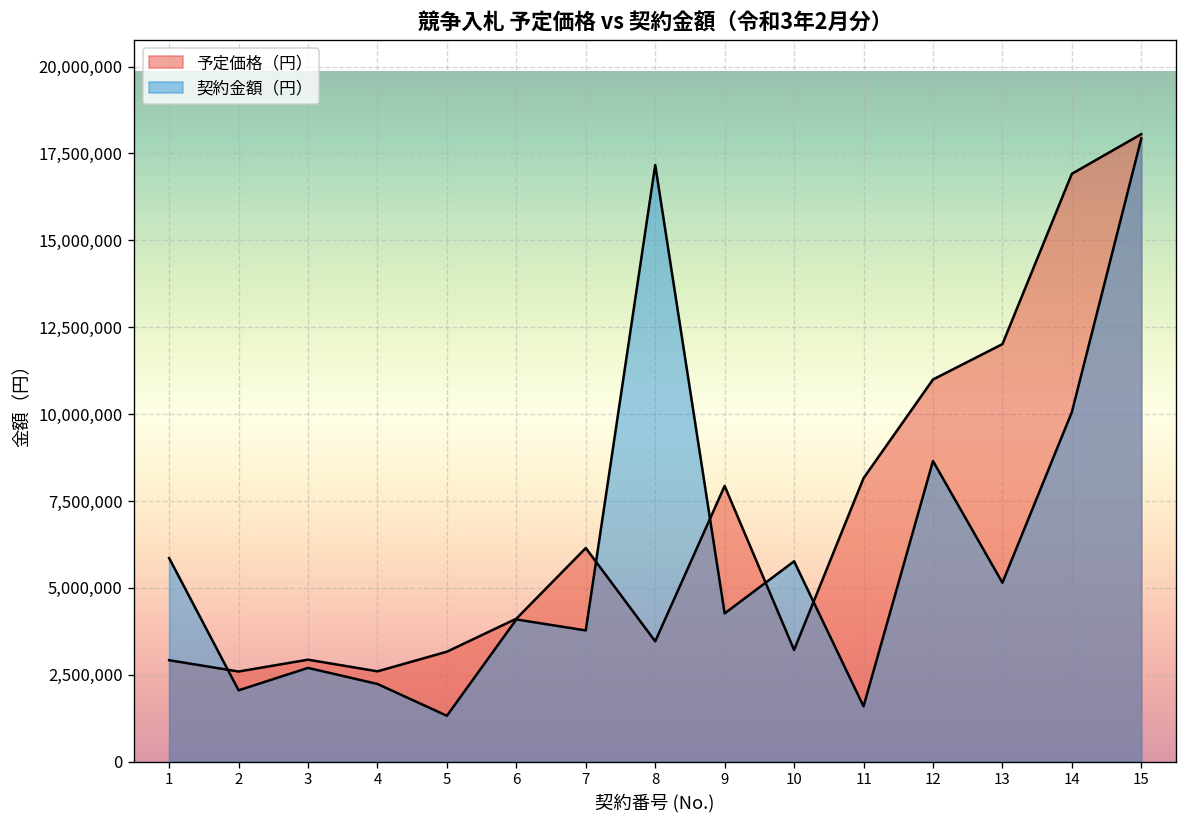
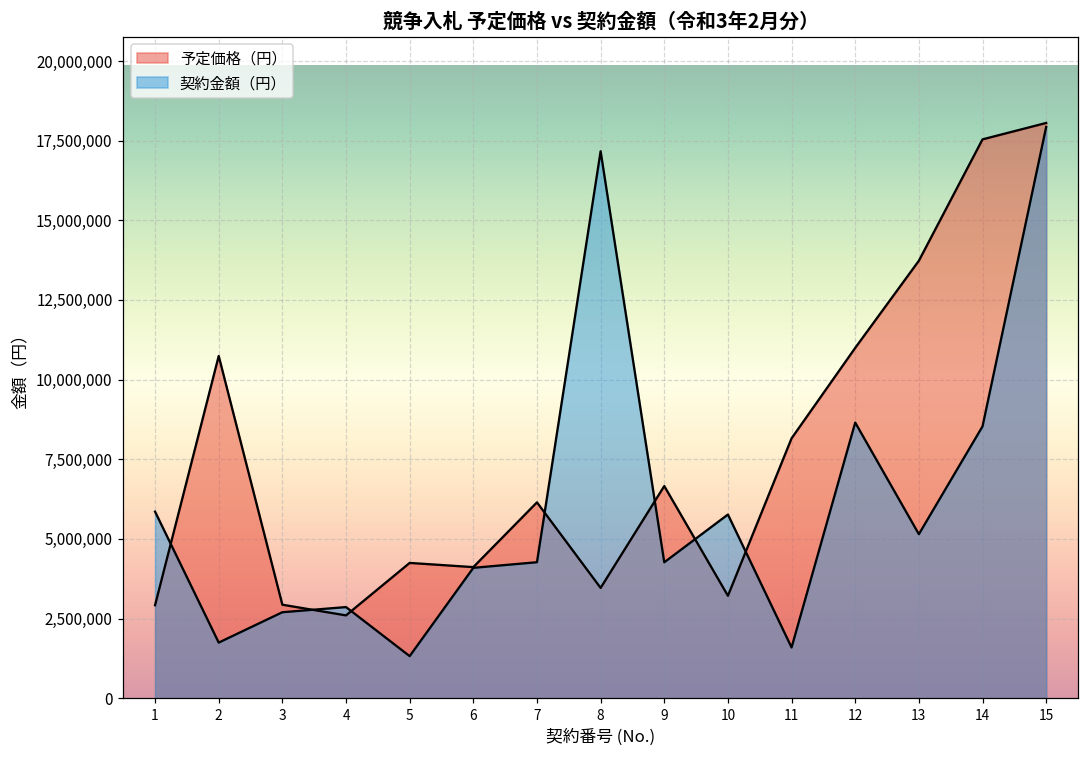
予定価格（円）, 2: 2,600,000 -> 10,700,000
契約金額（円）, 2: 2,100,000 -> 1,700,000
契約金額（円）, 4: 2,200,000 -> 2,900,000
予定価格（円）, 5: 3,200,000 -> 4,200,000
契約金額（円）, 7: 3,800,000 -> 4,300,000
予定価格（円）, 9: 7,900,000 -> 6,700,000
予定価格（円）, 13: 12,000,000 -> 13,700,000
予定価格（円）, 14: 16,900,000 -> 17,500,000
契約金額（円）, 14: 10,100,000 -> 8,500,000
